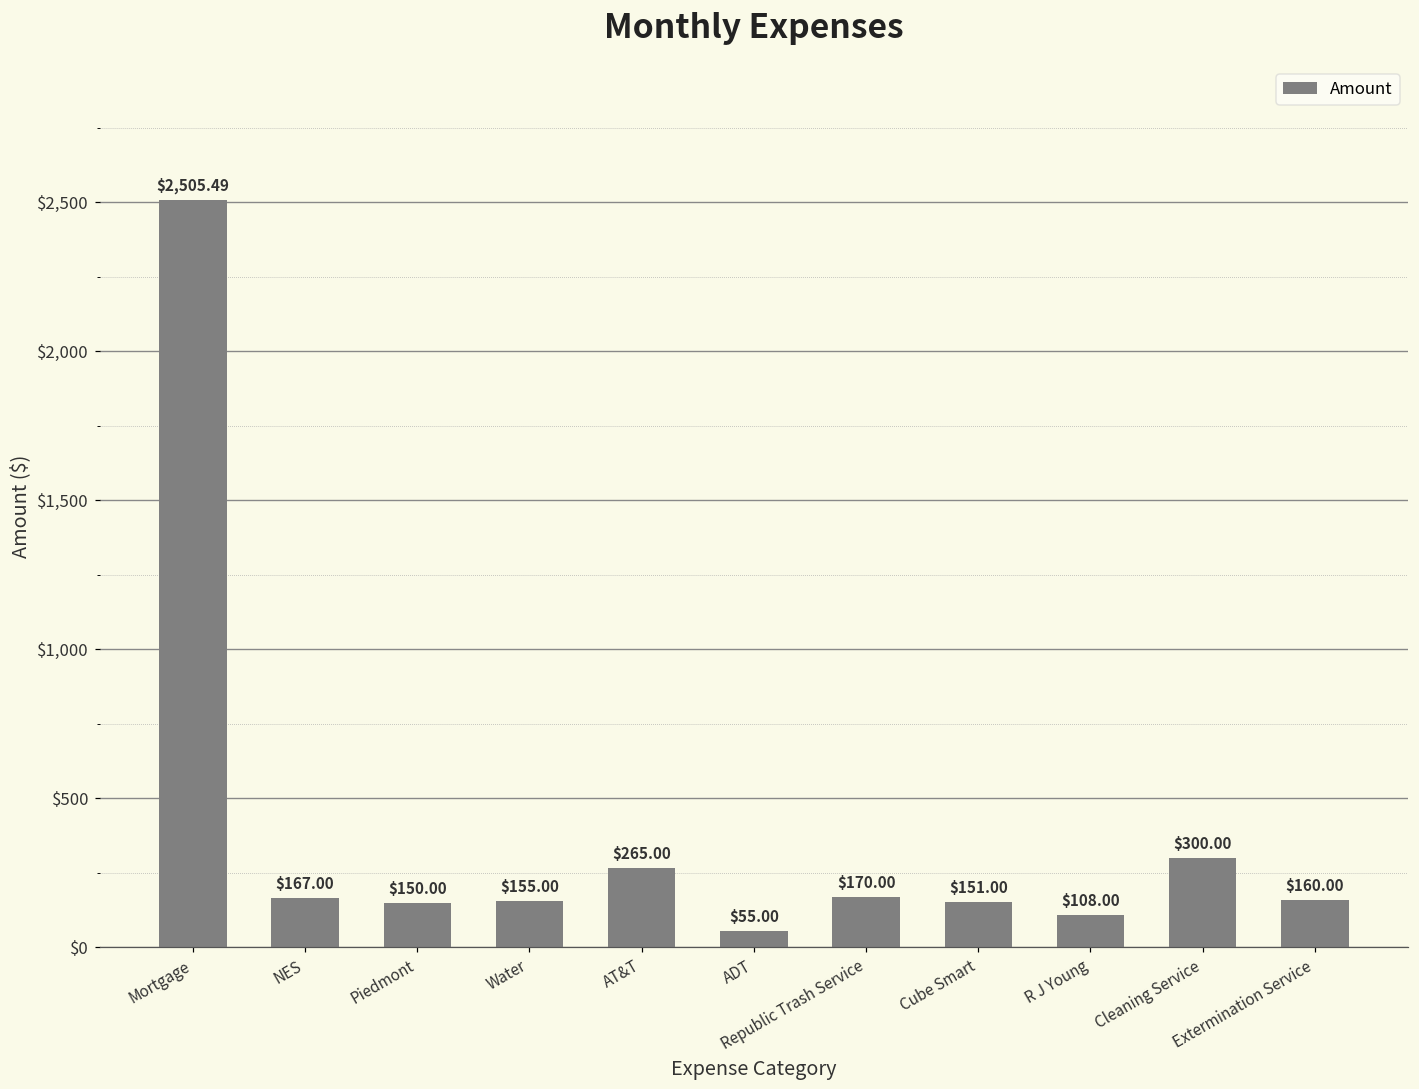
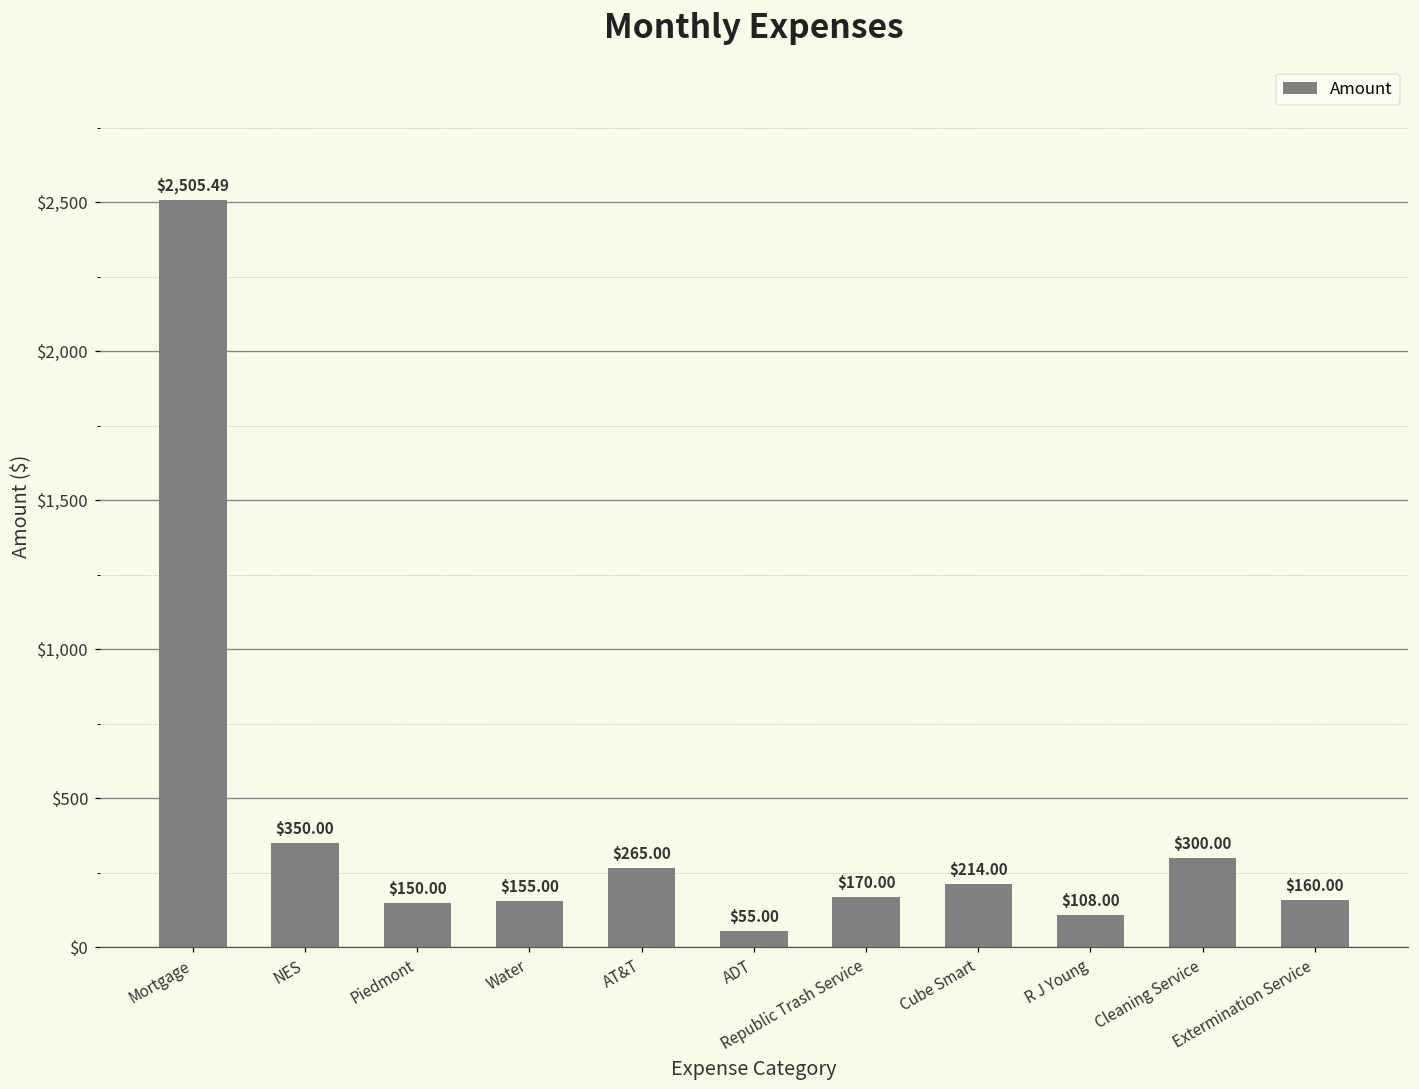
NES: $167.00 -> $350.00
Cube Smart: $151.00 -> $214.00
